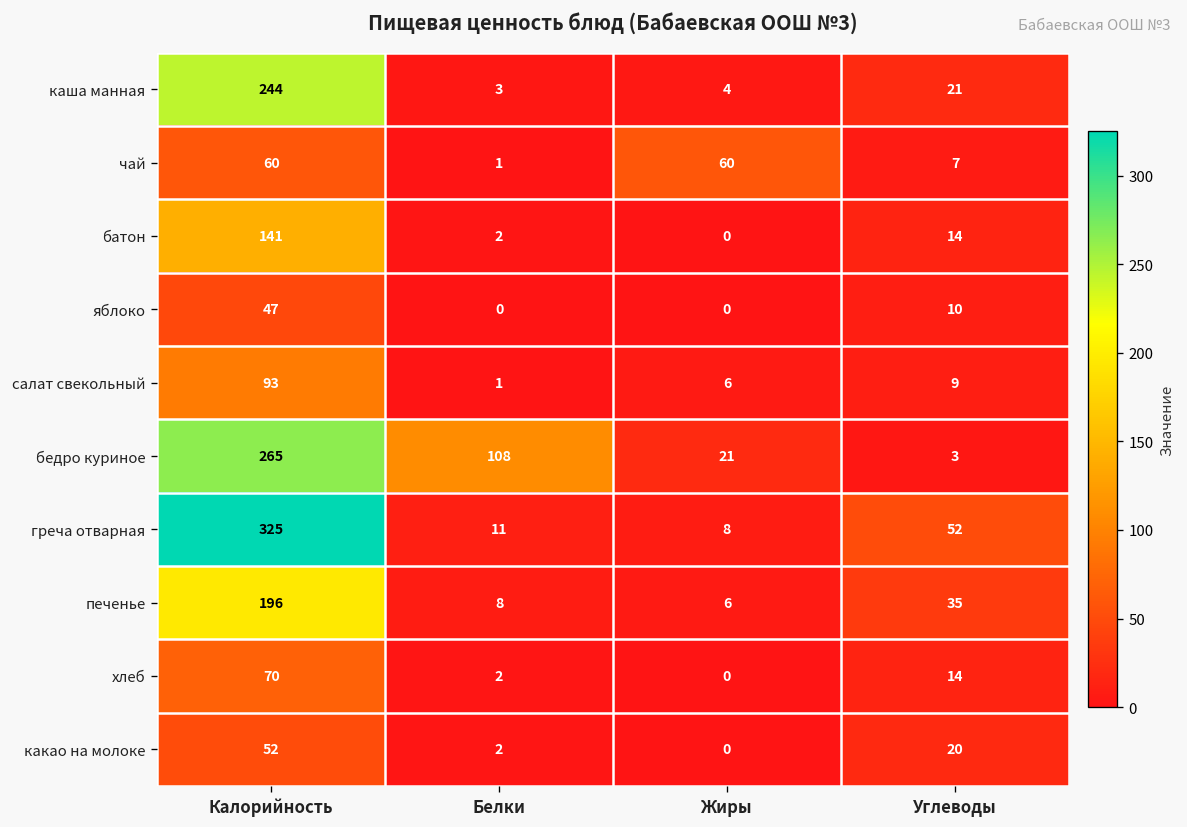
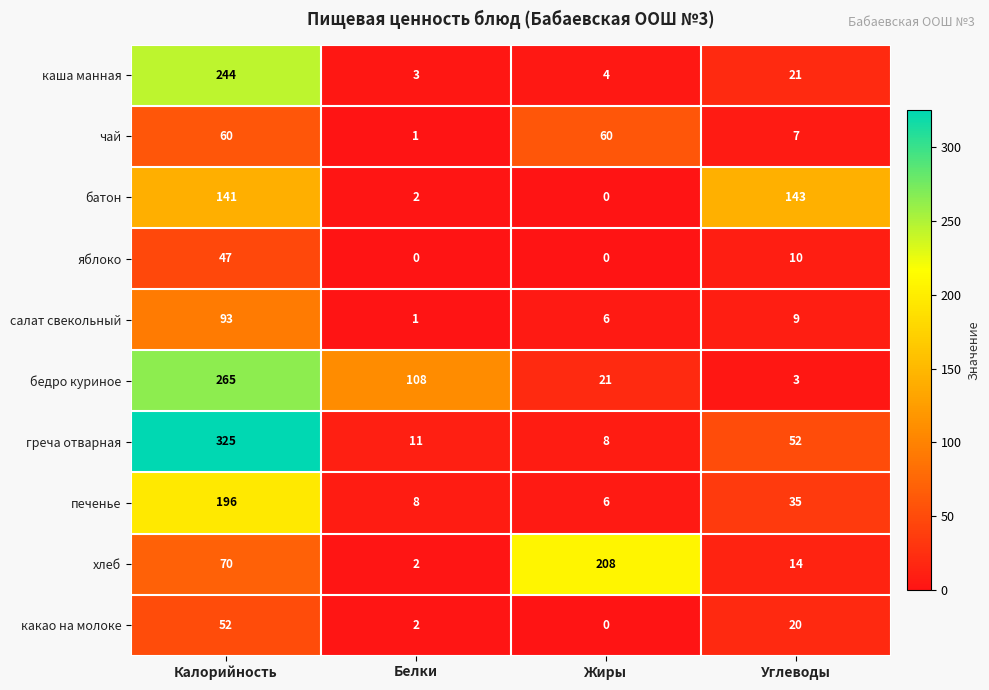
батон, Углеводы: 14 -> 143
хлеб, Жиры: 0 -> 208
